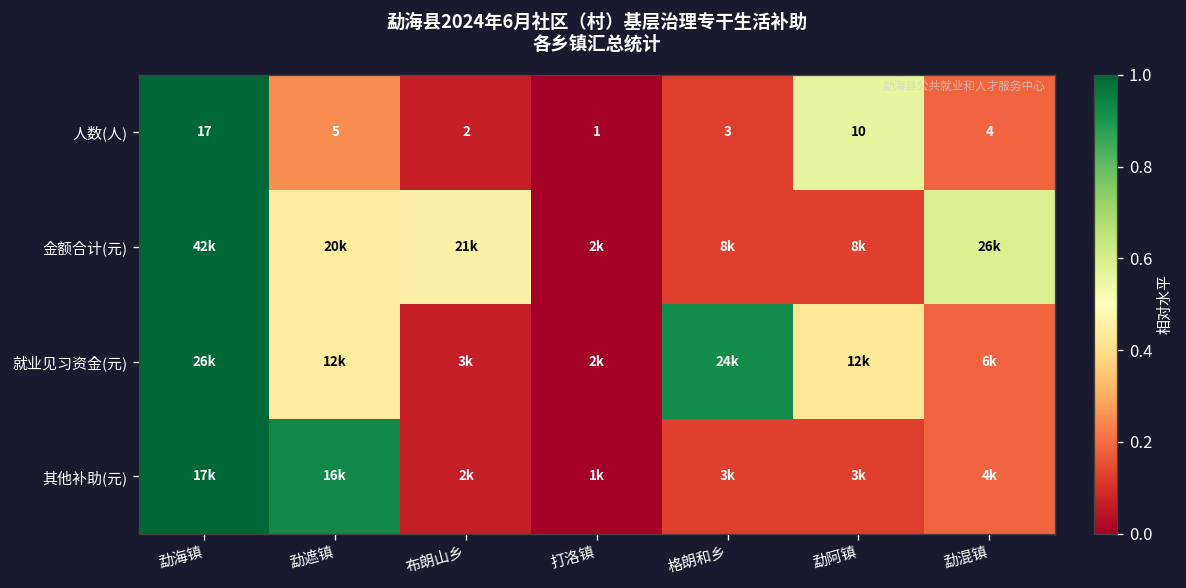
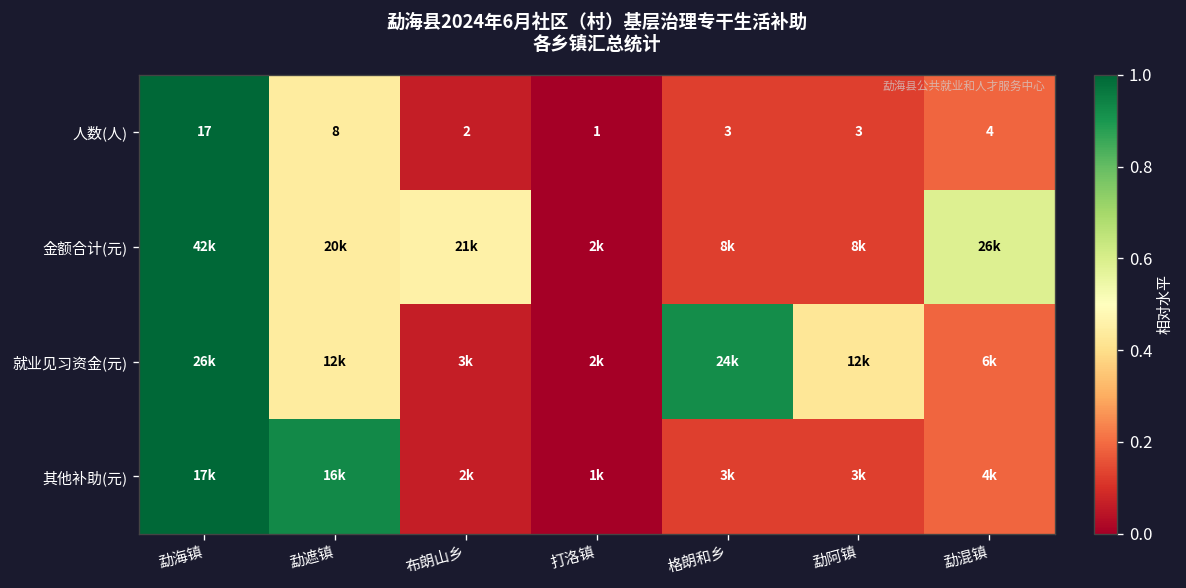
人数(人), 勐遮镇: 5 -> 8
人数(人), 勐阿镇: 10 -> 3
